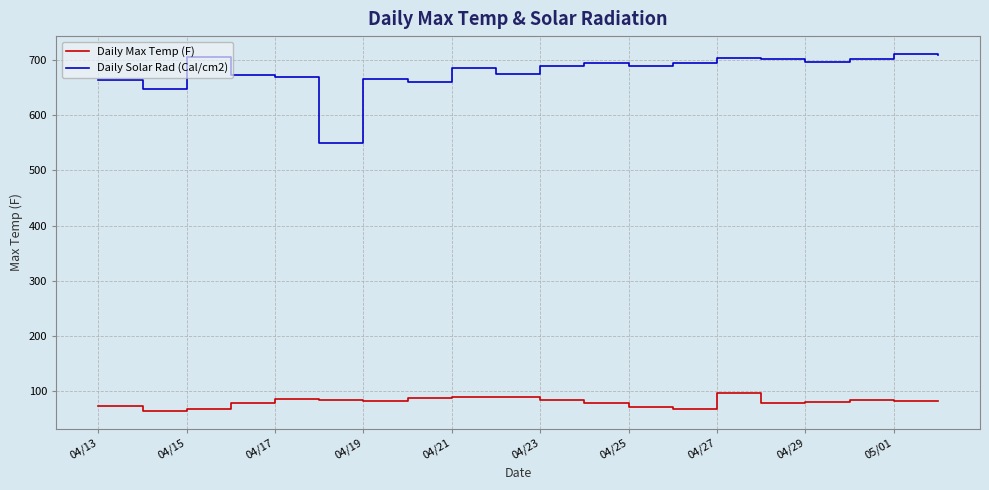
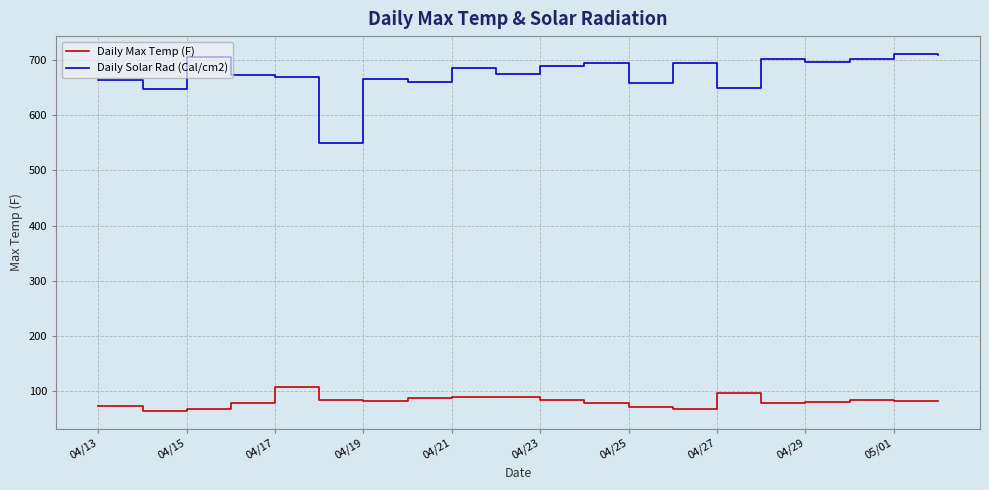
Daily Max Temp (F), 04/17: 90 -> 110
Daily Solar Rad (Cal/cm2), 04/25: 690 -> 660
Daily Solar Rad (Cal/cm2), 04/27: 700 -> 650
